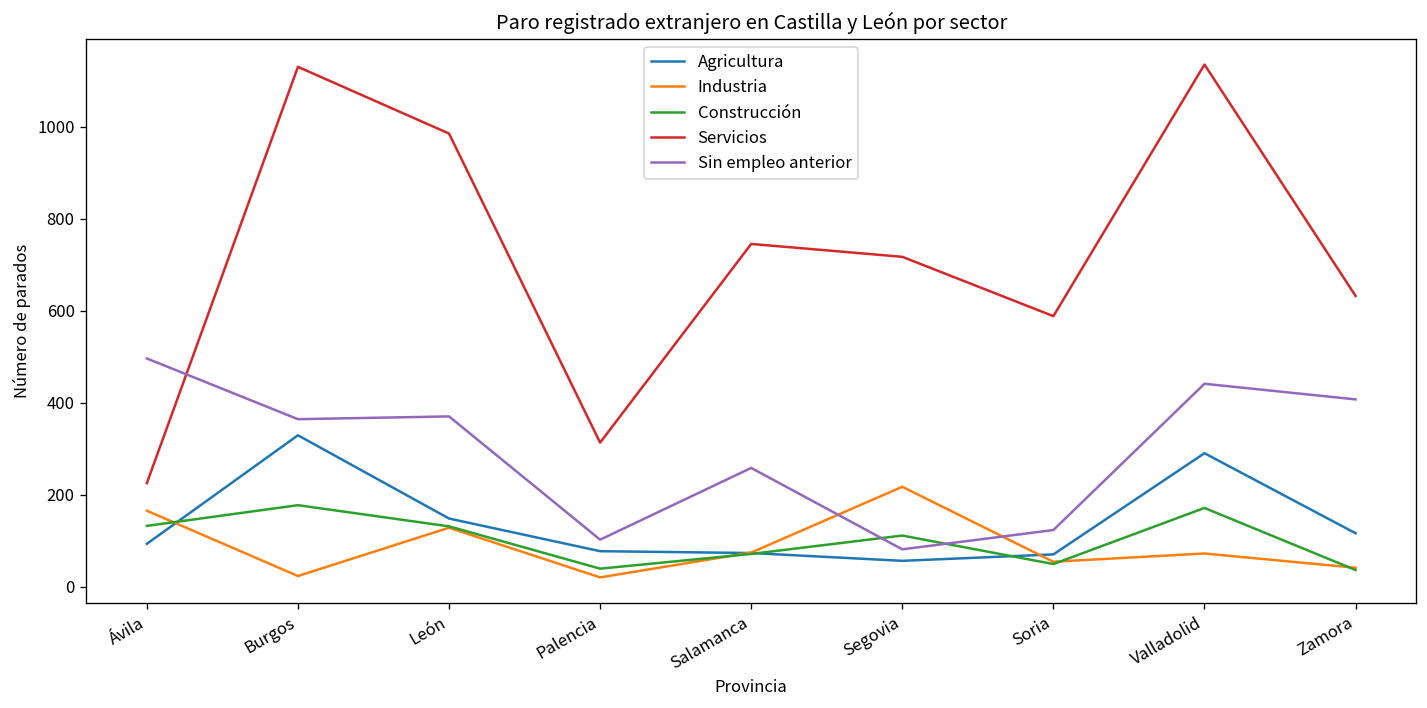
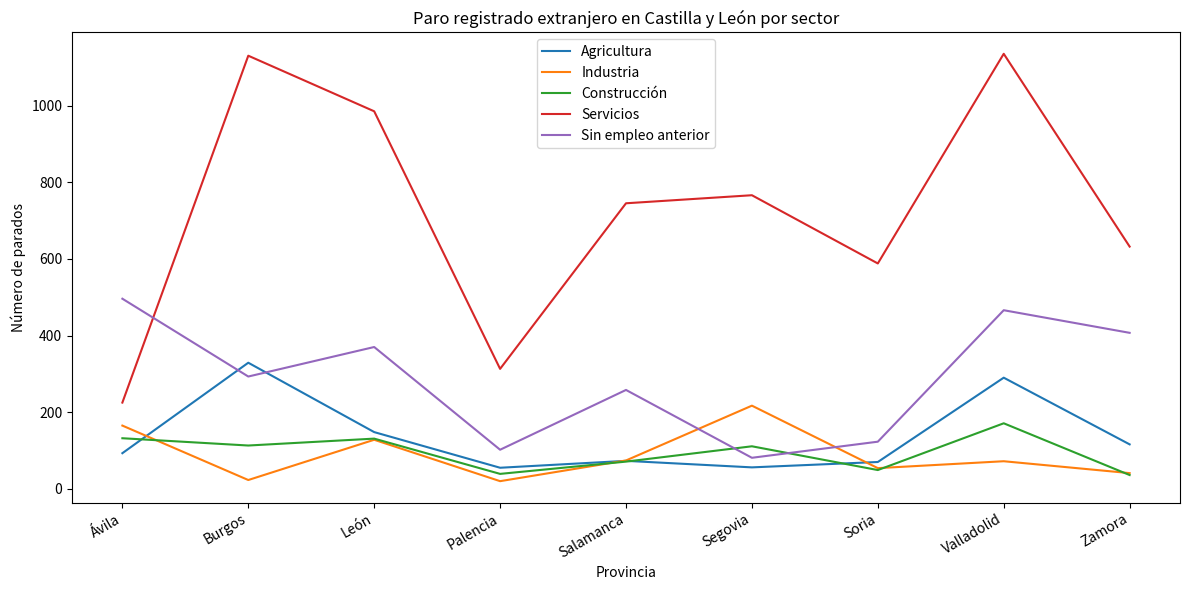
Construcción, Burgos: 180 -> 110
Sin empleo anterior, Burgos: 360 -> 290
Agricultura, Palencia: 80 -> 60
Servicios, Segovia: 720 -> 770
Sin empleo anterior, Valladolid: 440 -> 470
